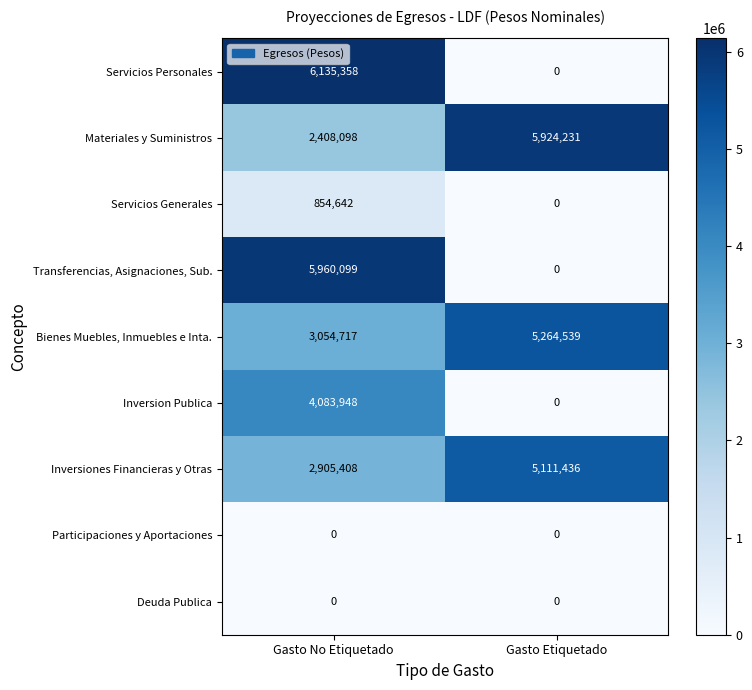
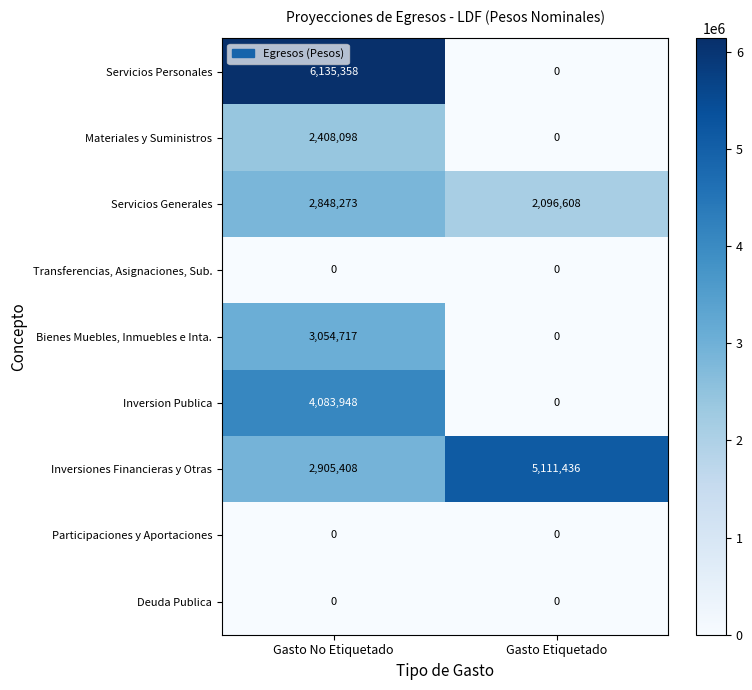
Materiales y Suministros, Gasto Etiquetado: 5,924,231 -> 0
Servicios Generales, Gasto No Etiquetado: 854,642 -> 2,848,273
Servicios Generales, Gasto Etiquetado: 0 -> 2,096,608
Transferencias, Asignaciones, Sub., Gasto No Etiquetado: 5,960,099 -> 0
Bienes Muebles, Inmuebles e Inta., Gasto Etiquetado: 5,264,539 -> 0
